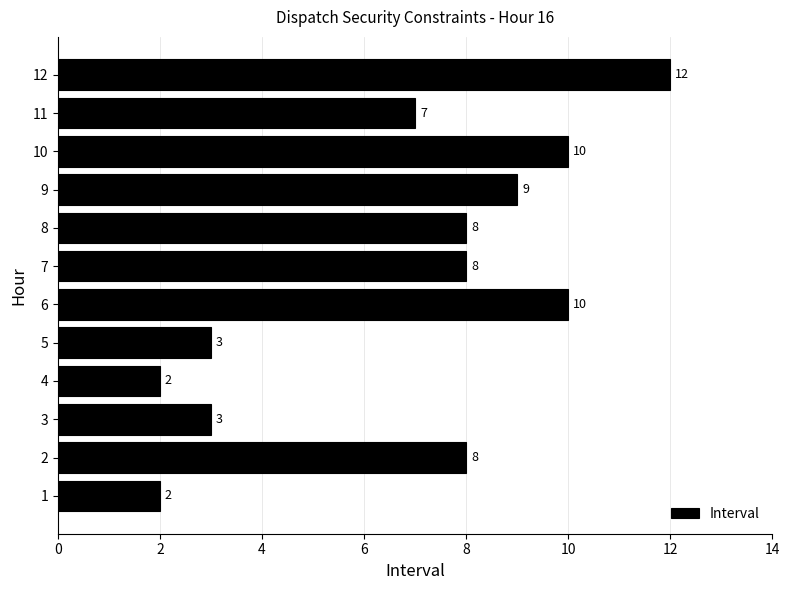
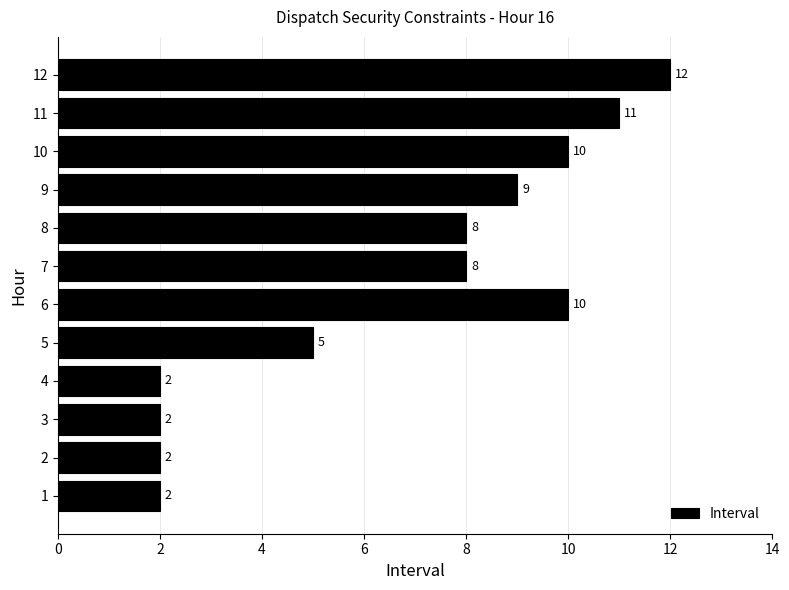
11: 7 -> 11
5: 3 -> 5
3: 3 -> 2
2: 8 -> 2
